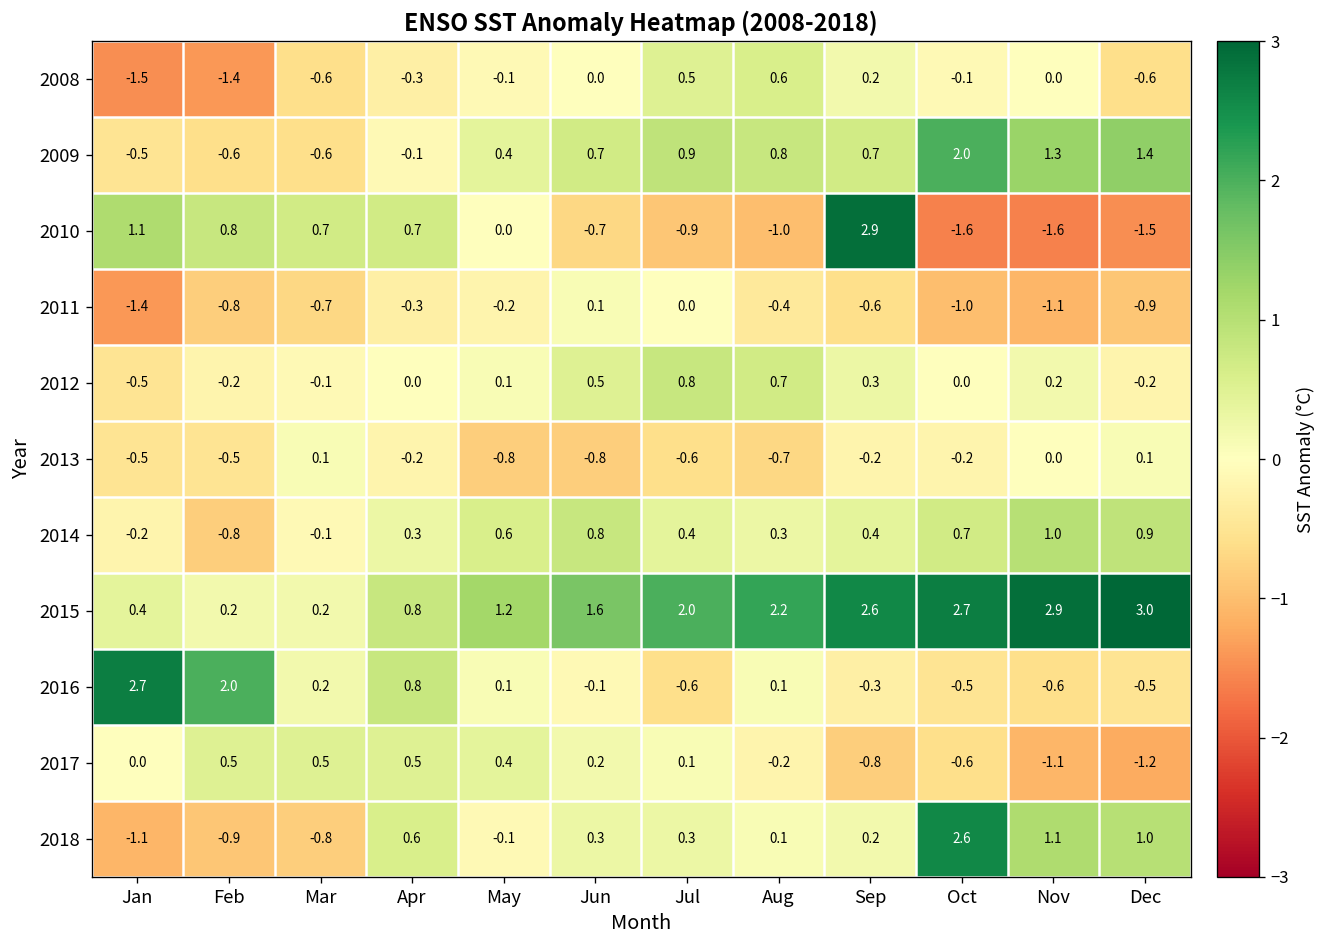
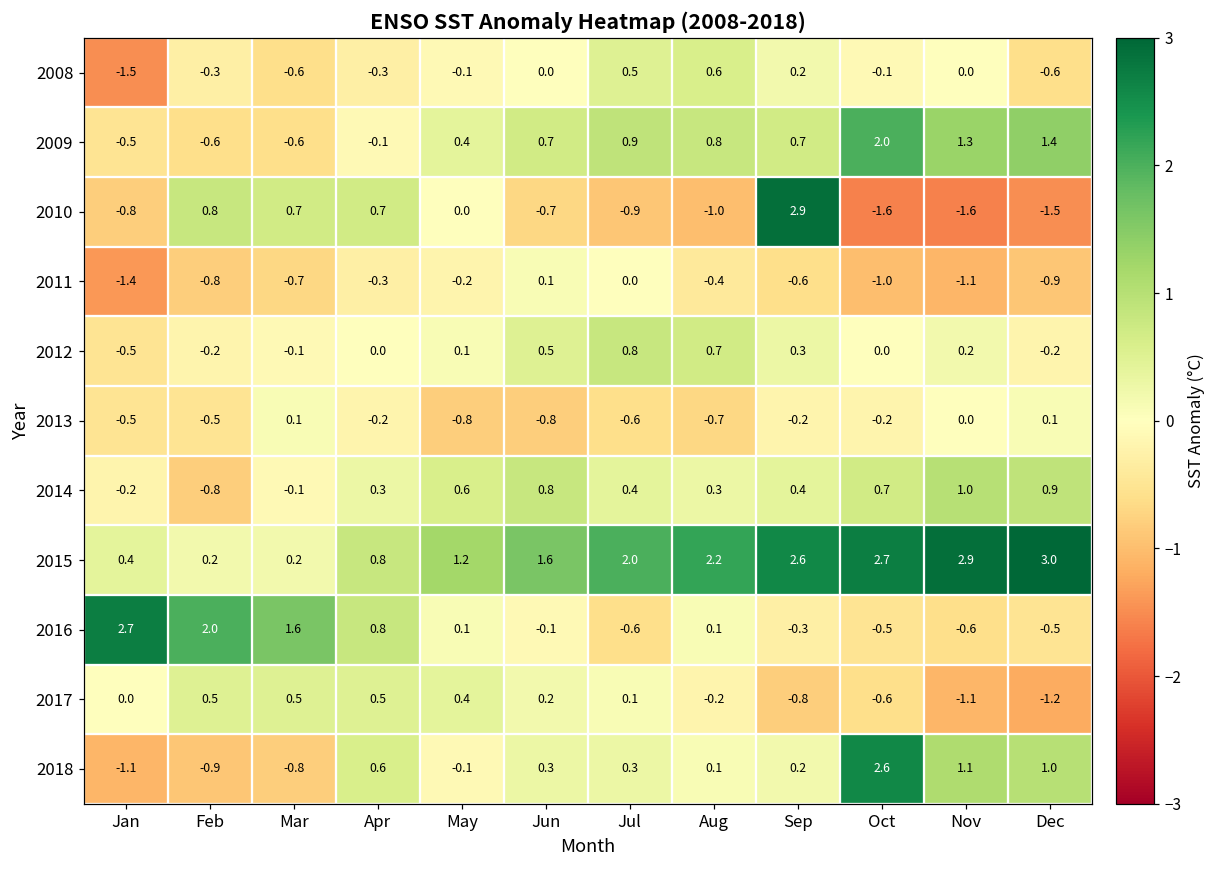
2008, Feb: -1.4 -> -0.3
2010, Jan: 1.1 -> -0.8
2016, Mar: 0.2 -> 1.6
